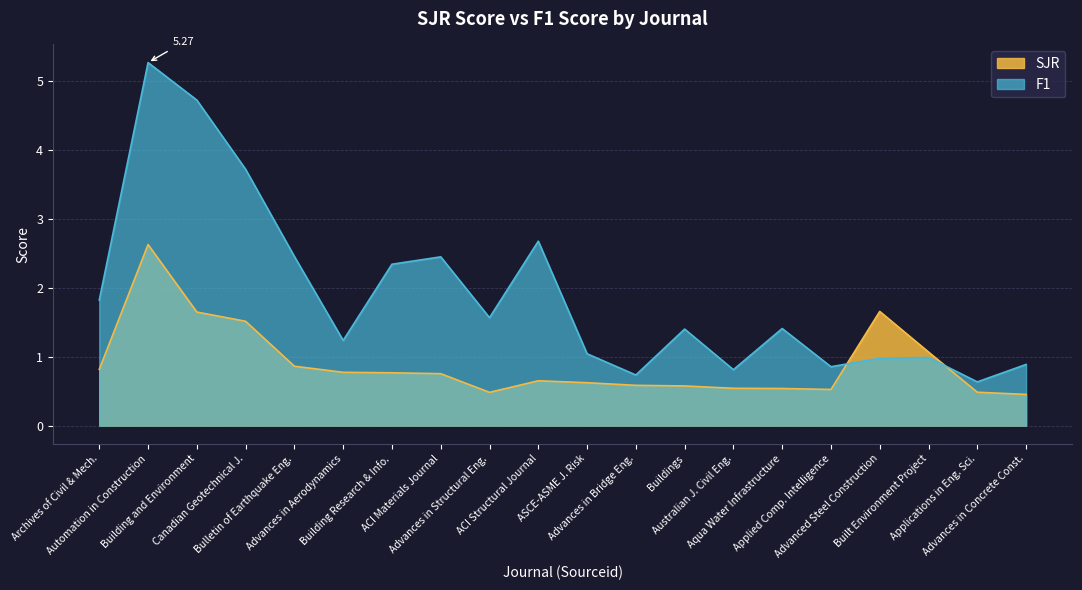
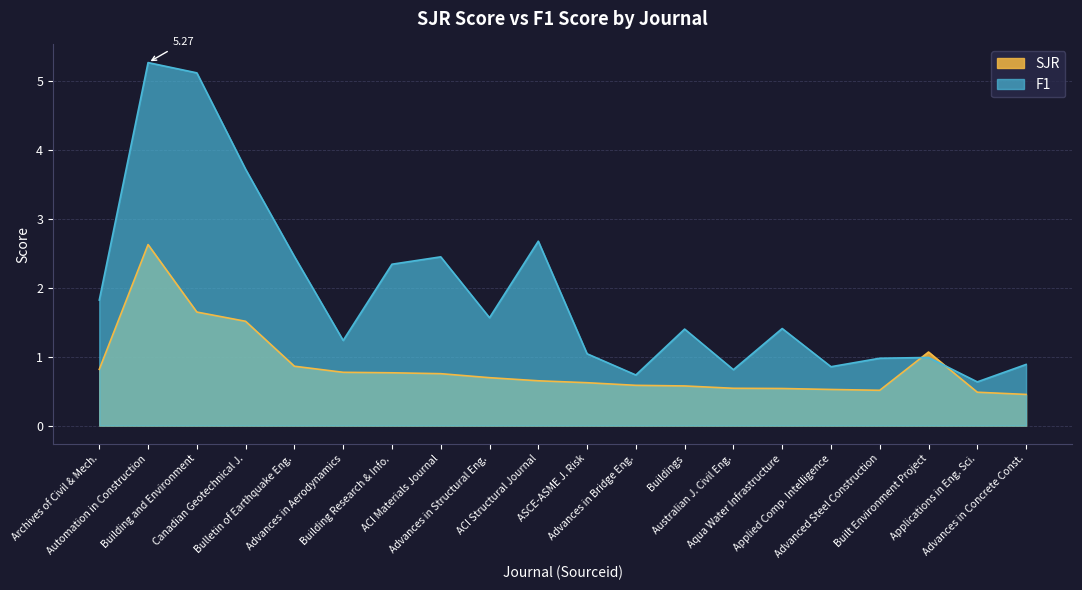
F1, Building and Environment: 4.7 -> 5.1
SJR, Advances in Structural Eng.: 0.5 -> 0.7
SJR, Advanced Steel Construction: 1.7 -> 0.5
